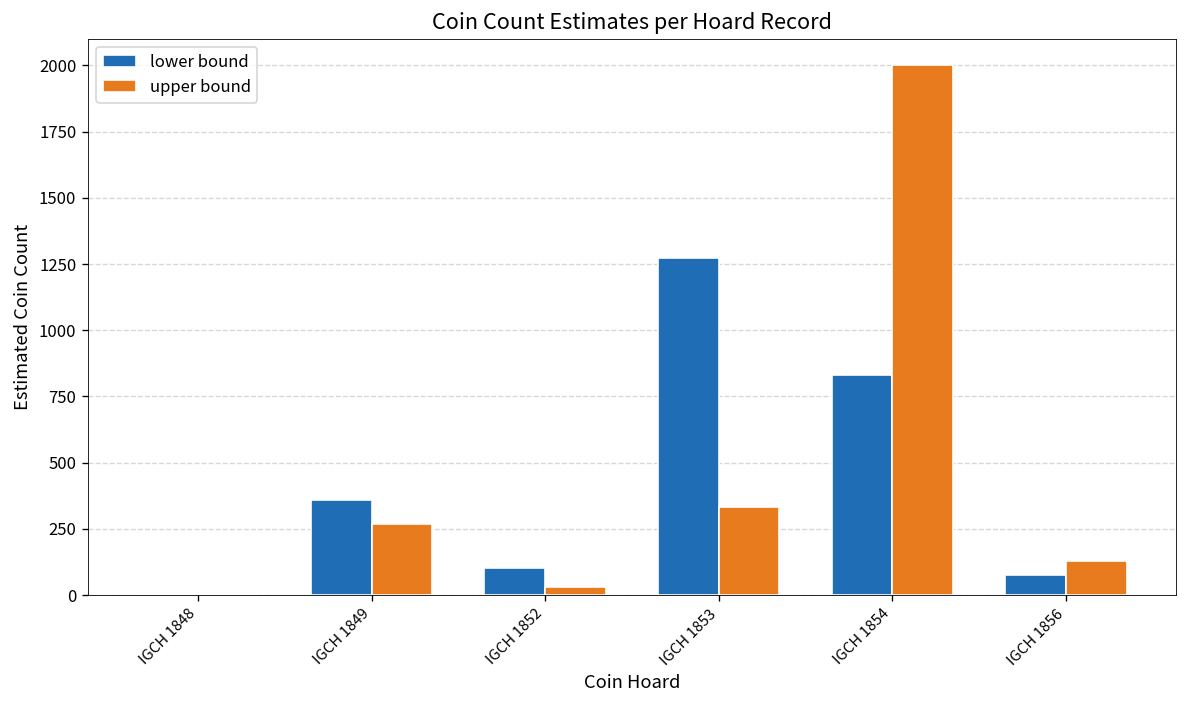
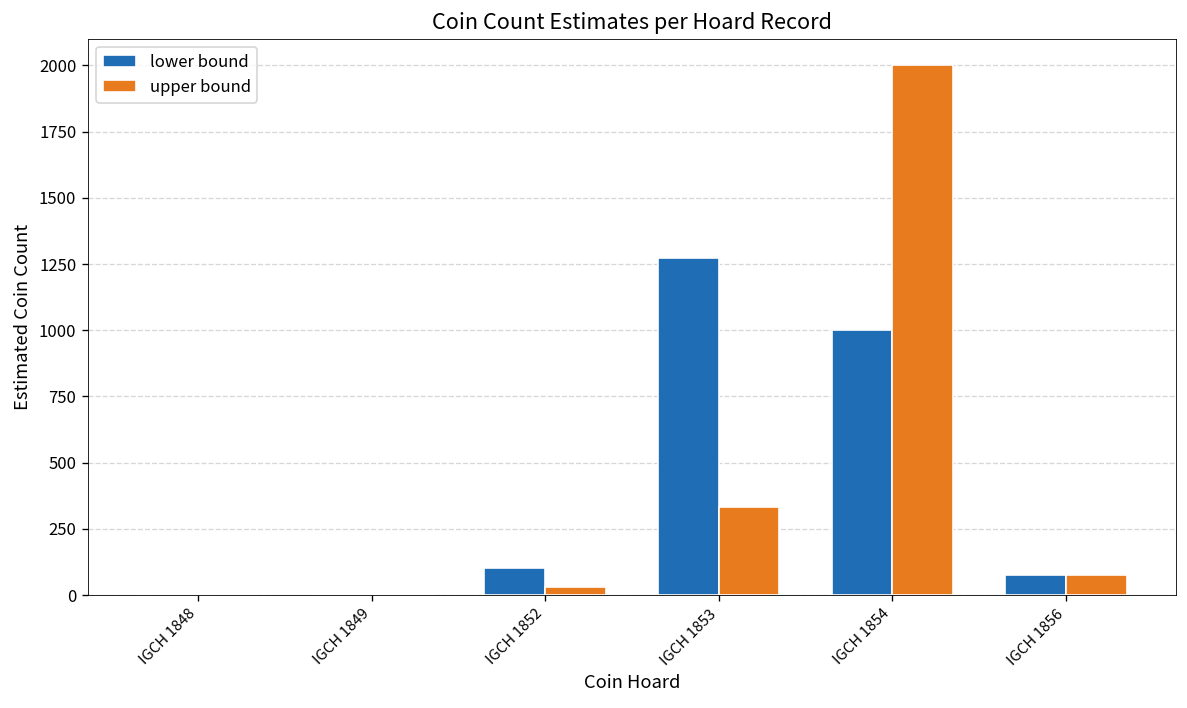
lower bound, IGCH 1849: 360 -> 10
upper bound, IGCH 1849: 270 -> 10
lower bound, IGCH 1854: 830 -> 1000
upper bound, IGCH 1856: 130 -> 80
